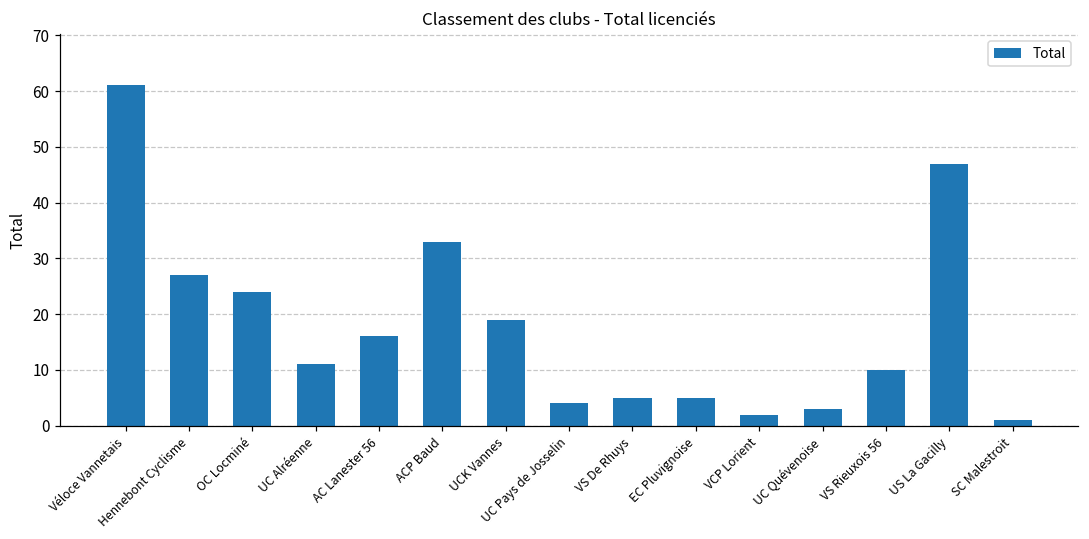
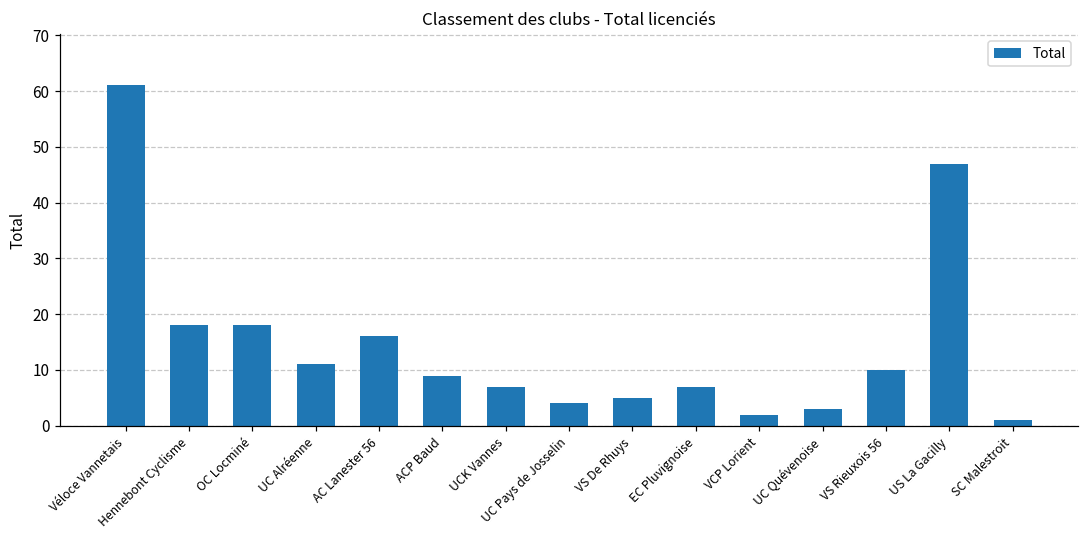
Hennebont Cyclisme: 27 -> 18
OC Locminé: 24 -> 18
ACP Baud: 33 -> 9
UCK Vannes: 19 -> 7
EC Pluvignoise: 5 -> 7
